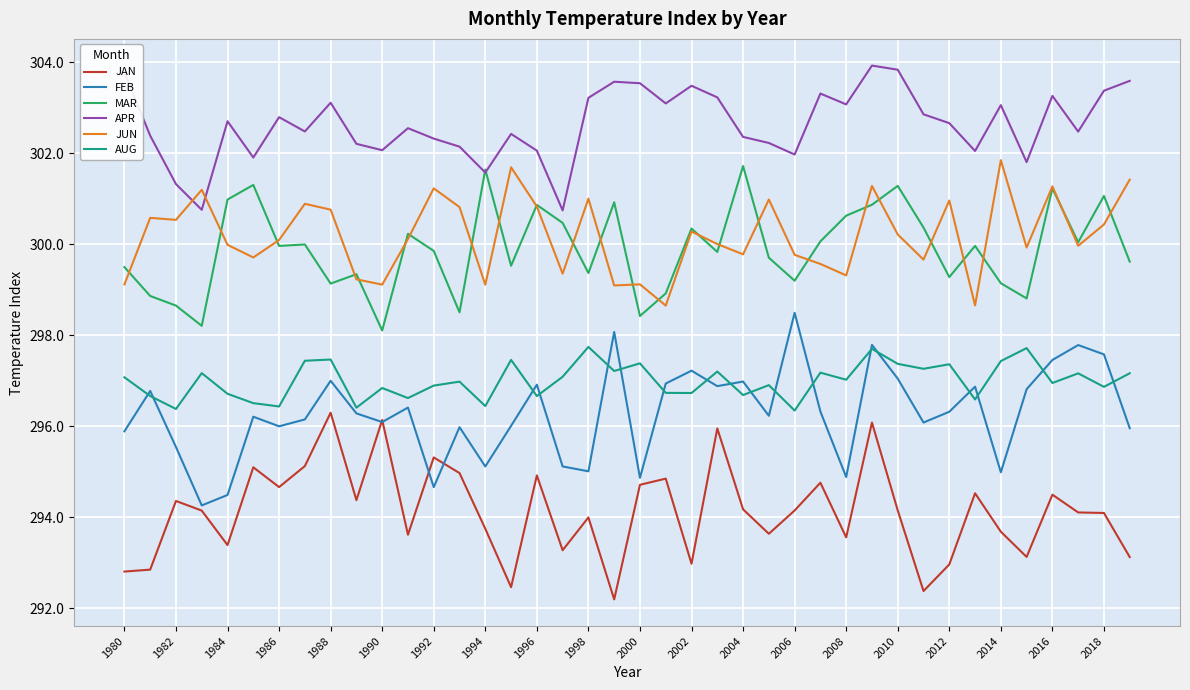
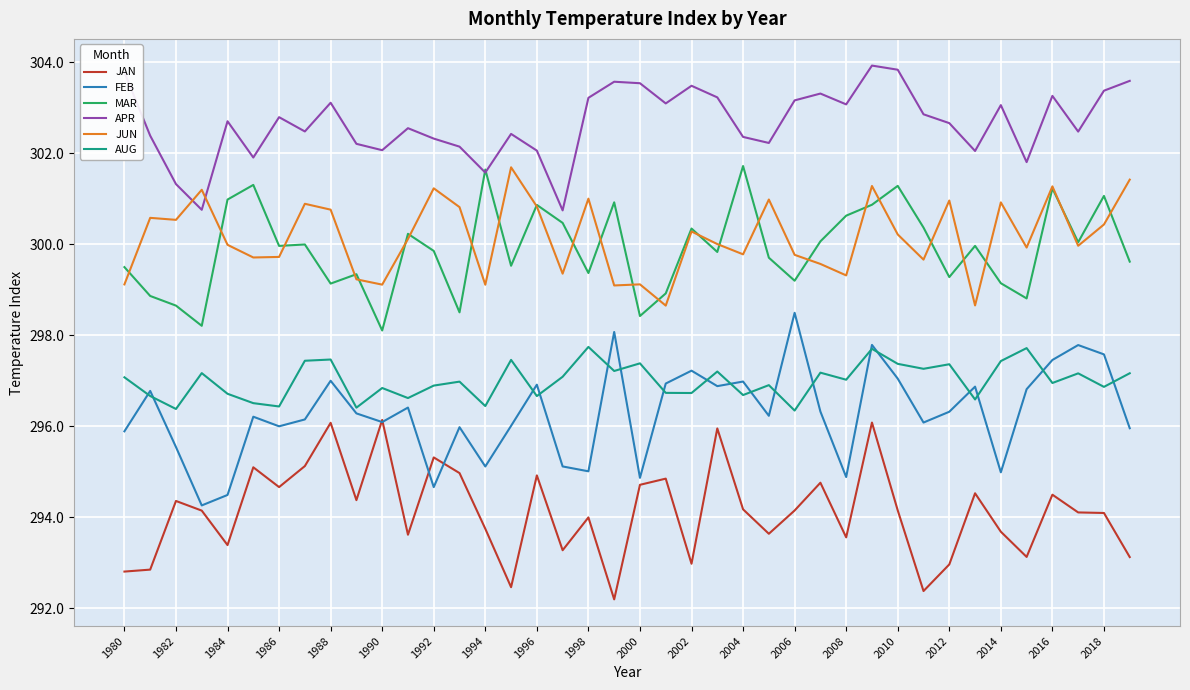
JUN, 1986: 300.1 -> 299.7
JAN, 1988: 296.3 -> 296.1
APR, 2006: 302.0 -> 303.2
JUN, 2014: 301.8 -> 300.9
